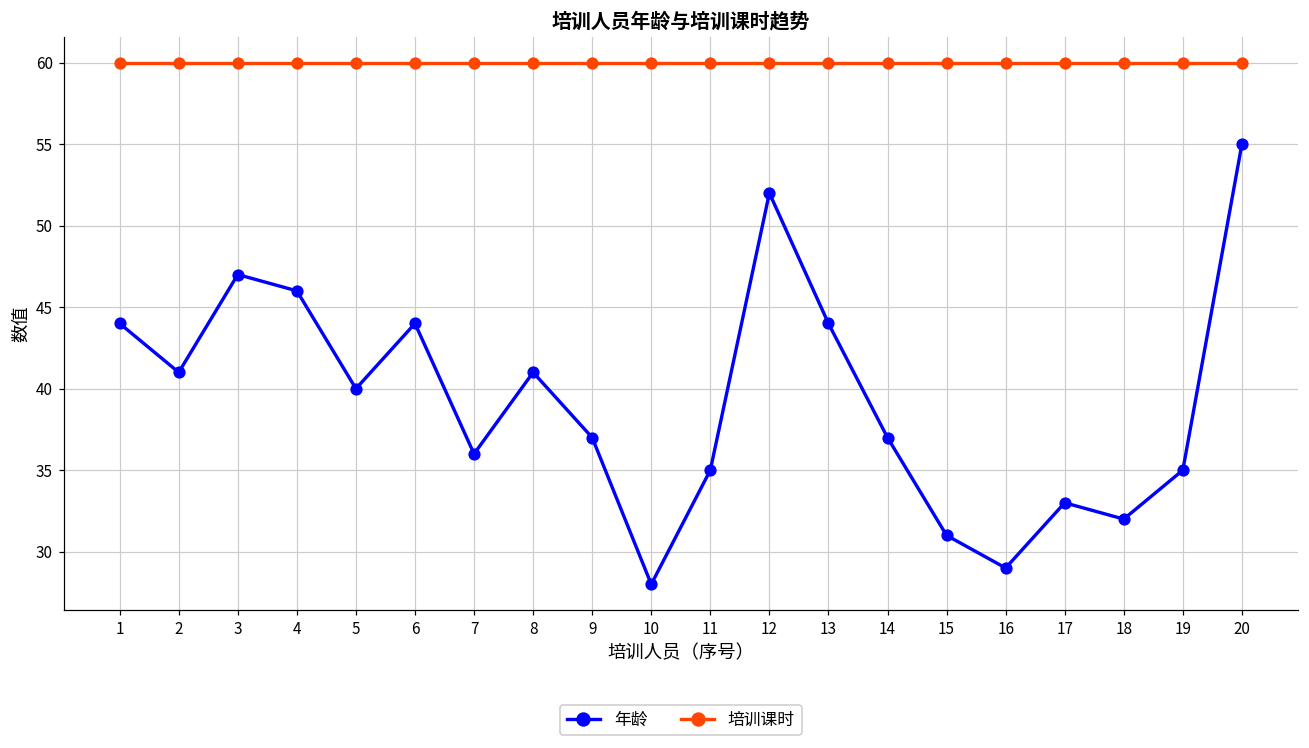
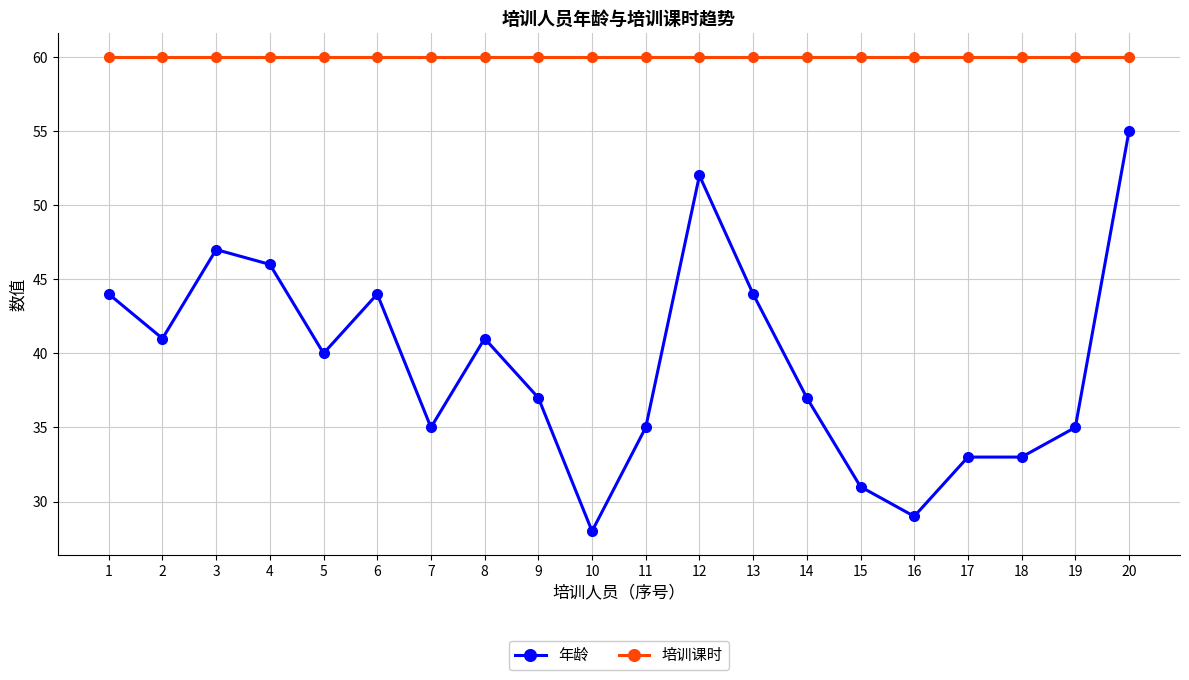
年龄, 7: 36 -> 35
年龄, 18: 32 -> 33
